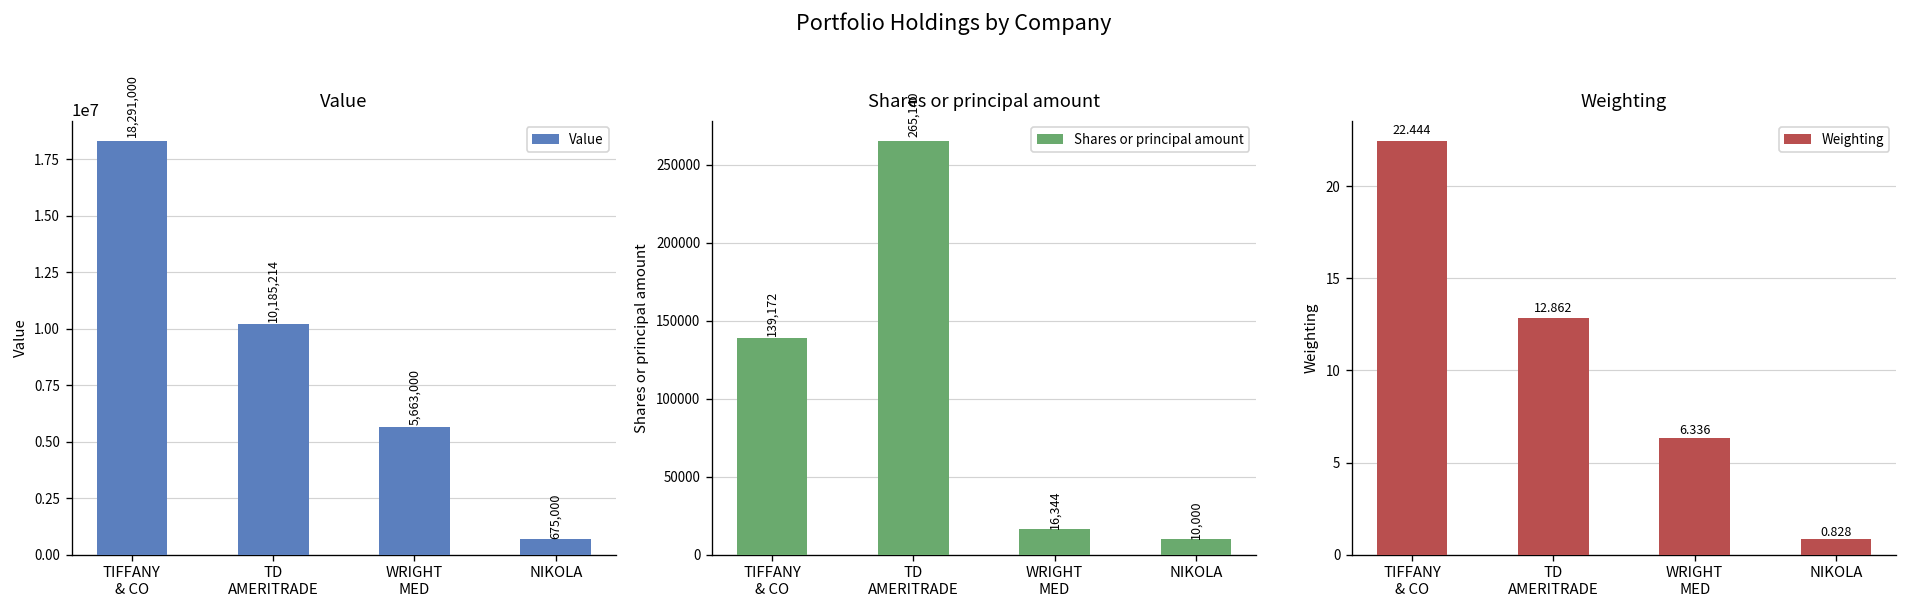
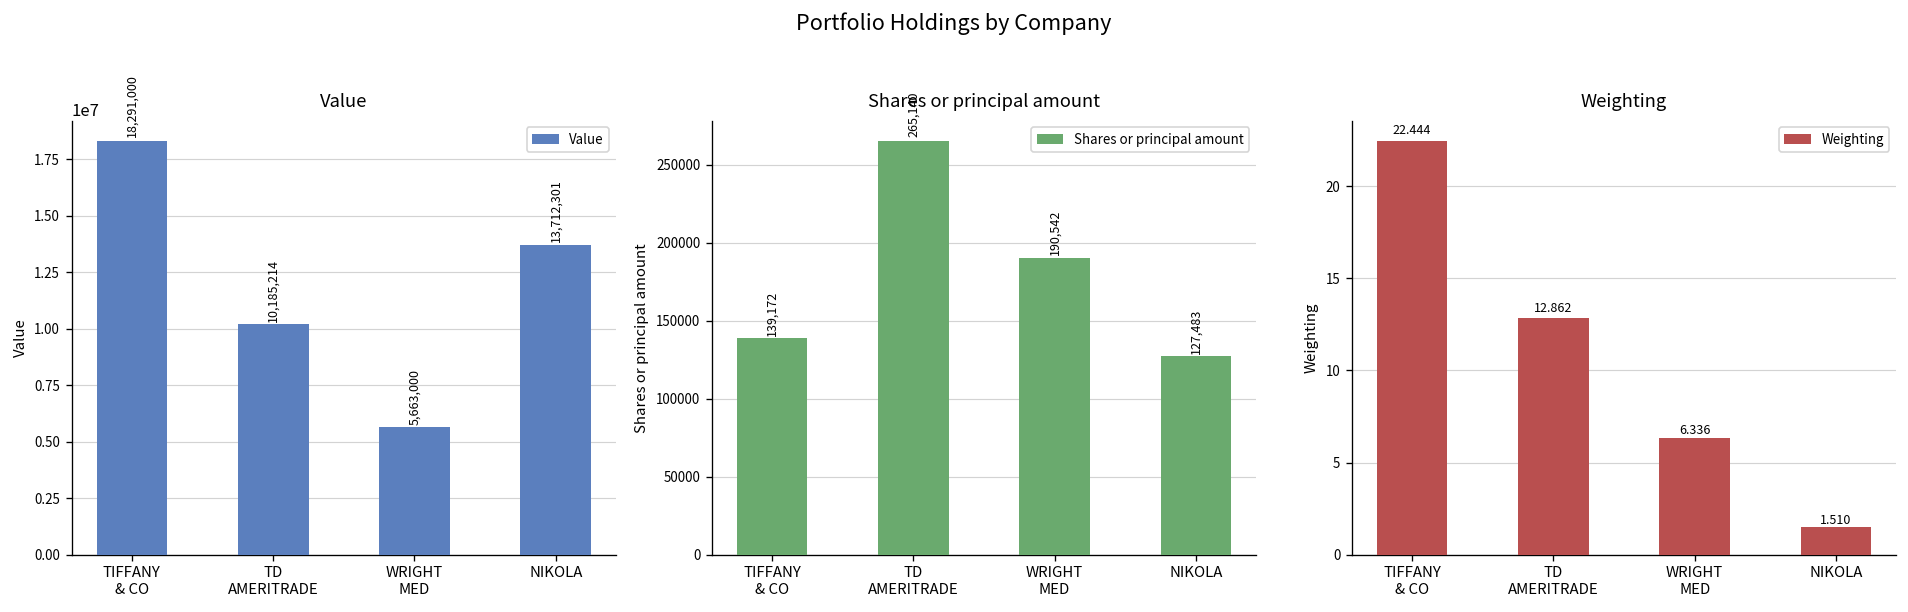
Value, NIKOLA: 675,000 -> 13,712,301
Shares or principal amount, WRIGHT MED: 16,344 -> 190,542
Shares or principal amount, NIKOLA: 10,000 -> 127,483
Weighting, NIKOLA: 0.828 -> 1.510
